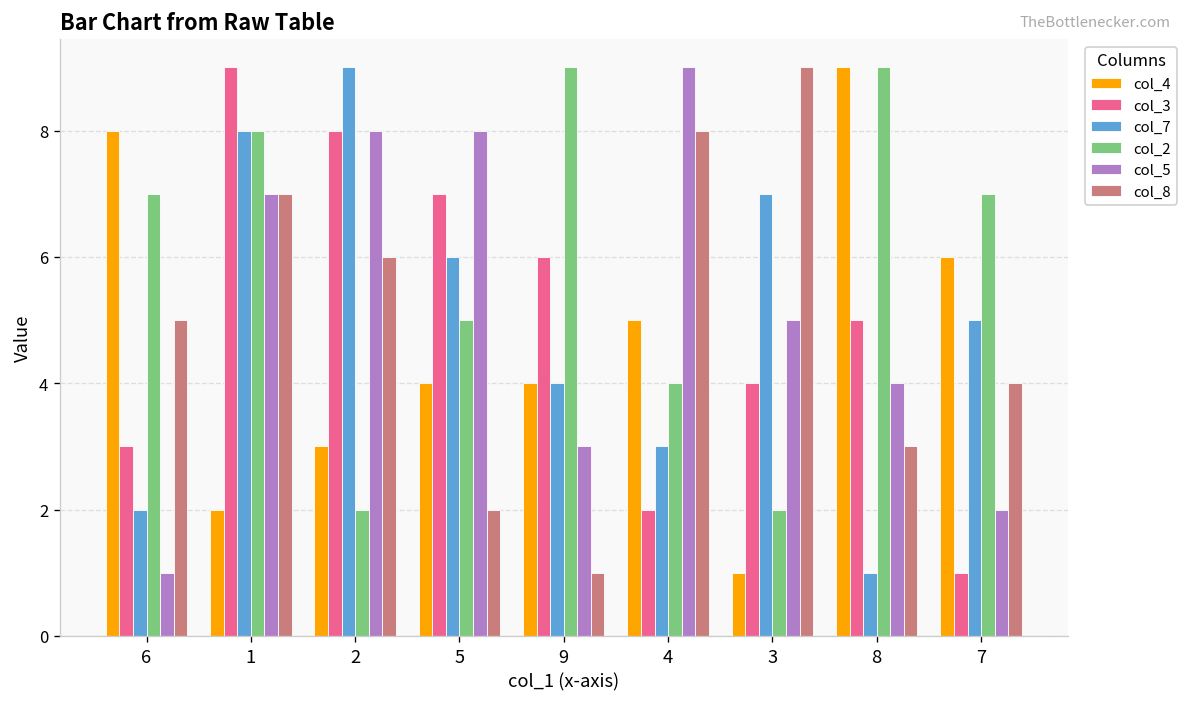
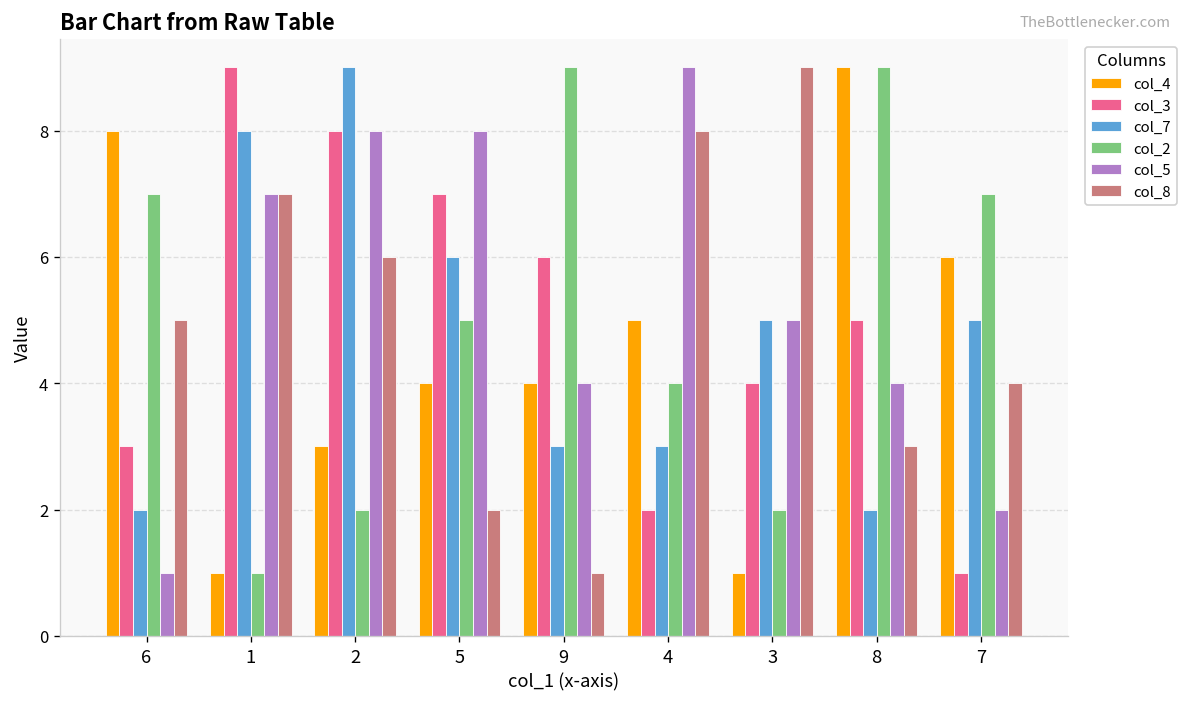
col_4, 1: 2 -> 1
col_2, 1: 8 -> 1
col_7, 9: 4 -> 3
col_5, 9: 3 -> 4
col_7, 3: 7 -> 5
col_7, 8: 1 -> 2
